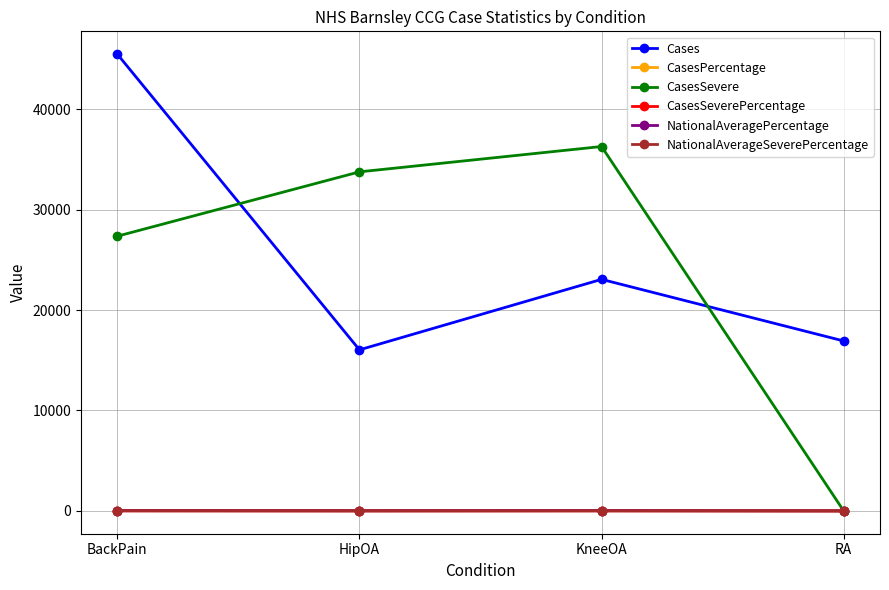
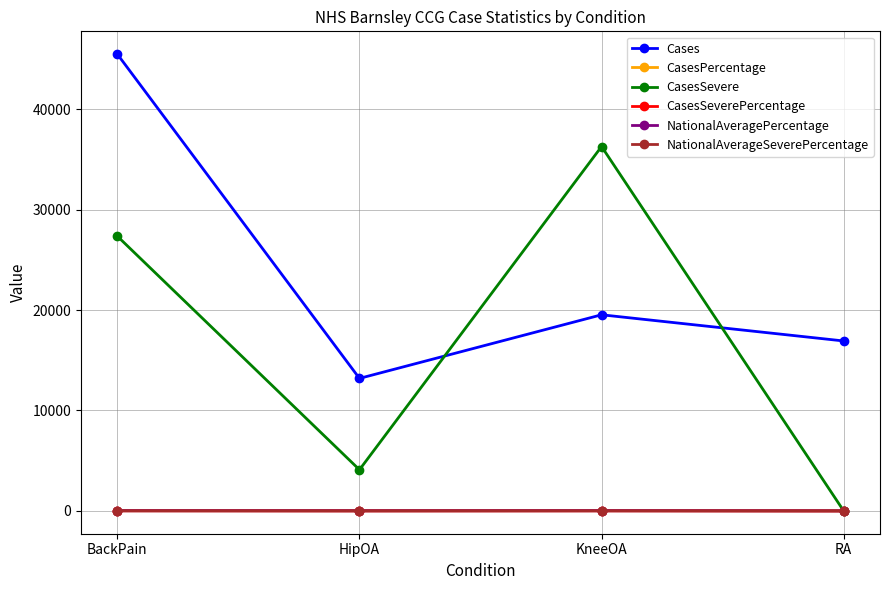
Cases, HipOA: 16000 -> 13200
CasesSevere, HipOA: 33800 -> 4100
Cases, KneeOA: 23100 -> 19500
